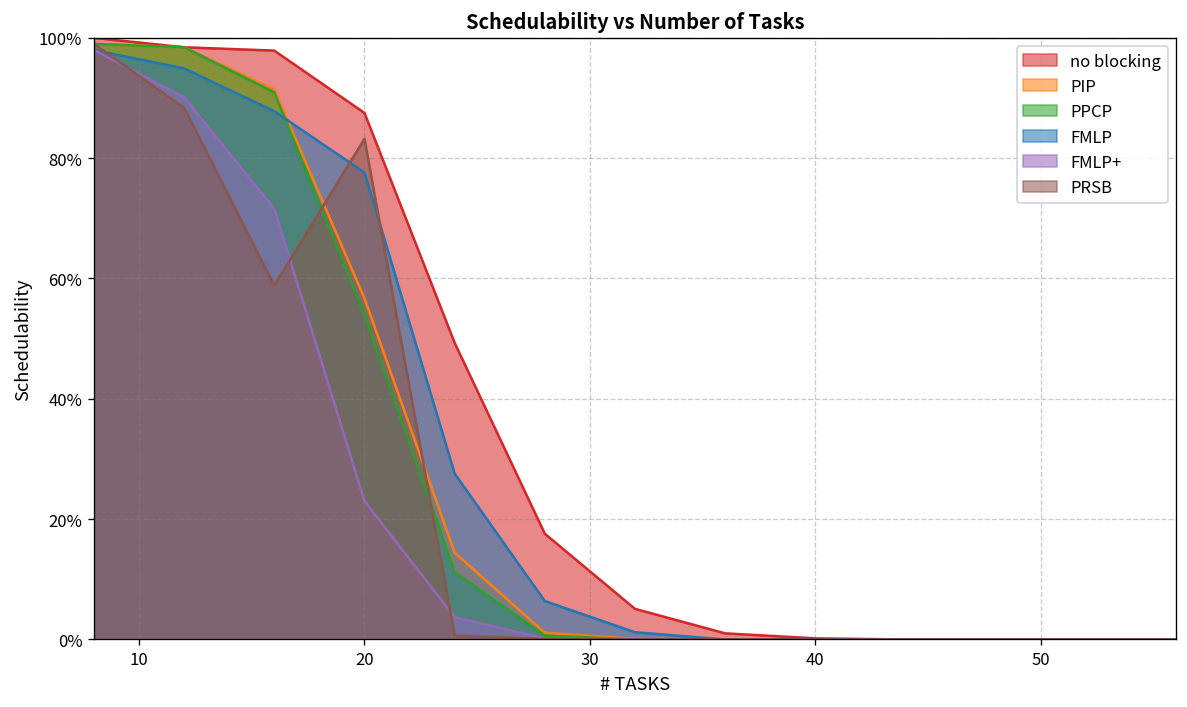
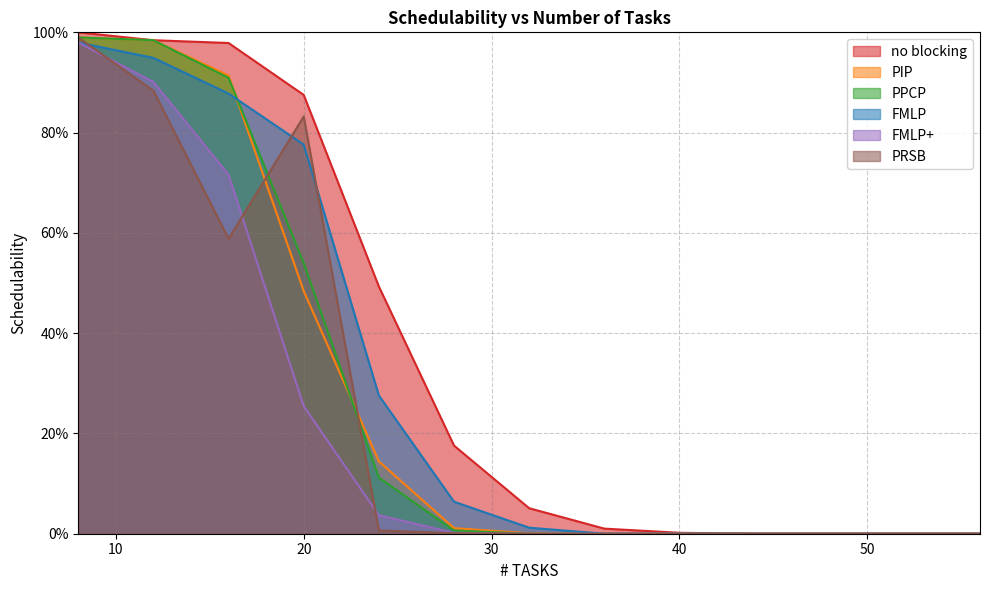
PIP, 20: 57% -> 48%
FMLP+, 20: 23% -> 25%
